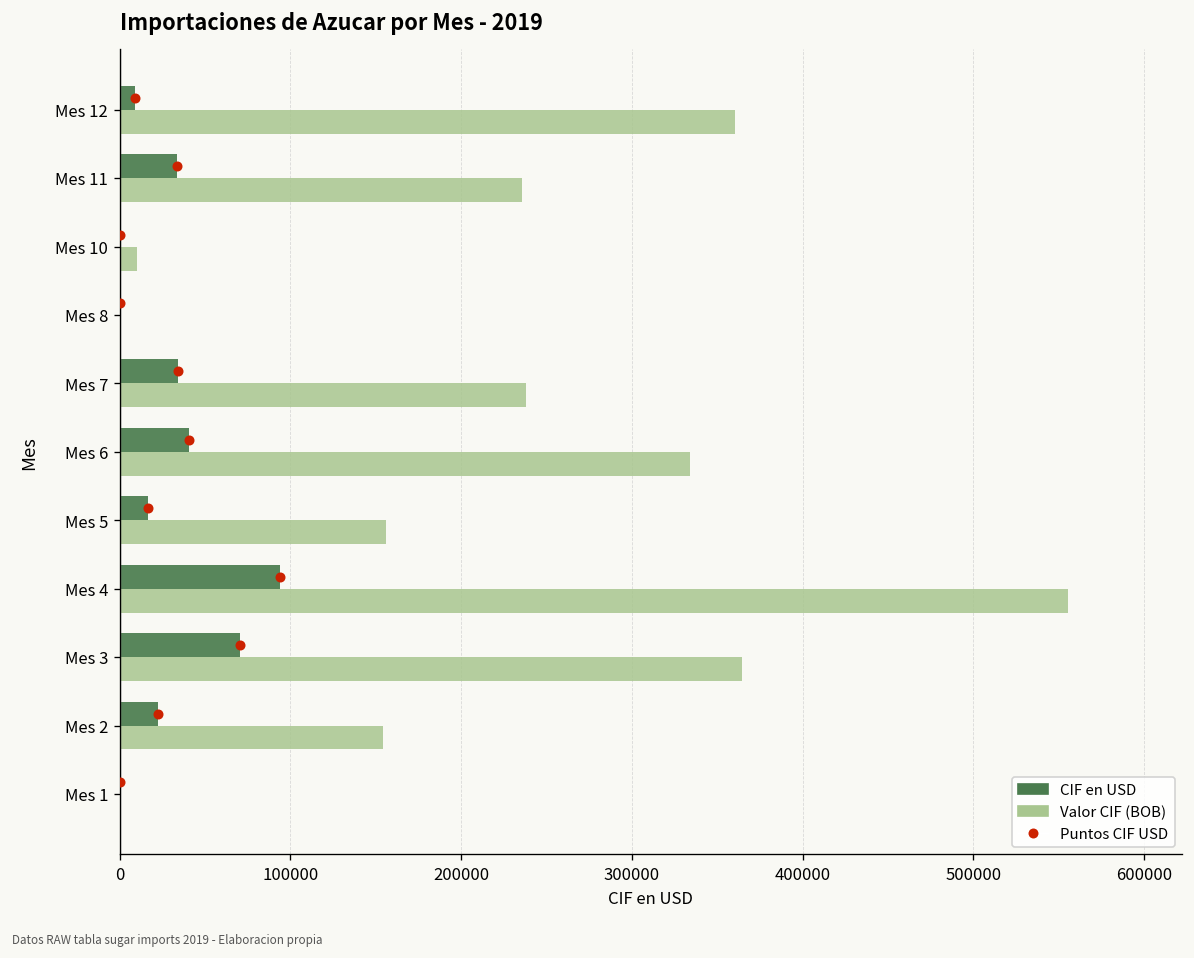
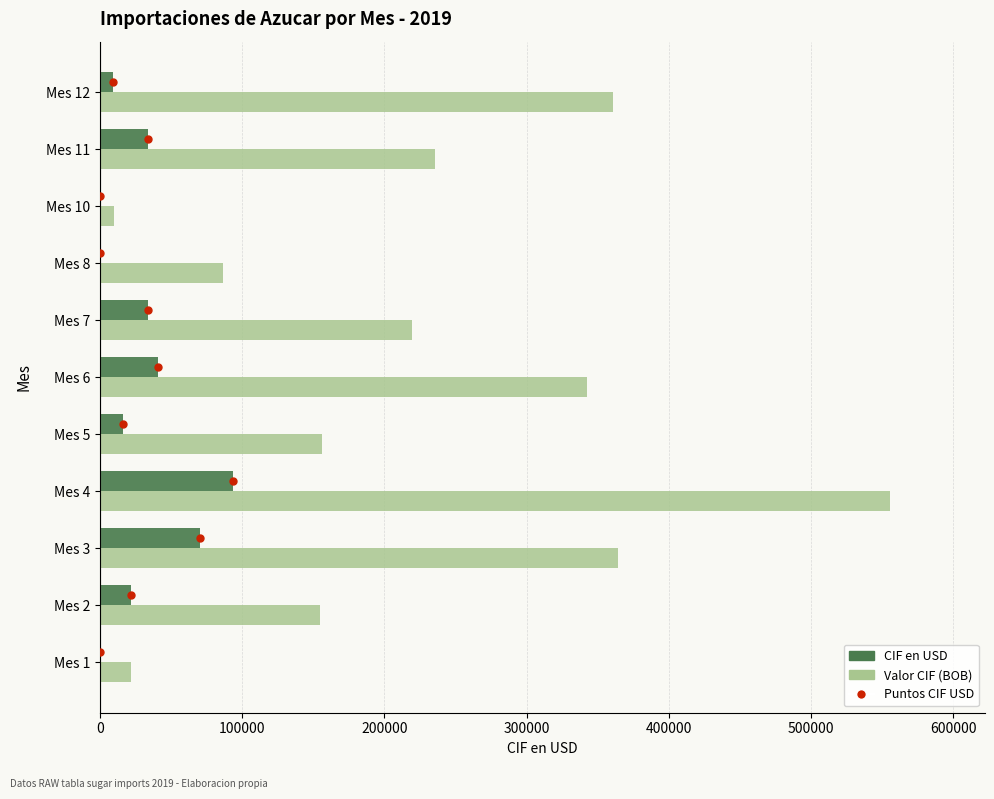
Valor CIF (BOB), Mes 8: 0 -> 87000
Valor CIF (BOB), Mes 7: 238000 -> 219000
Valor CIF (BOB), Mes 6: 334000 -> 342000
Valor CIF (BOB), Mes 1: 1000 -> 22000
